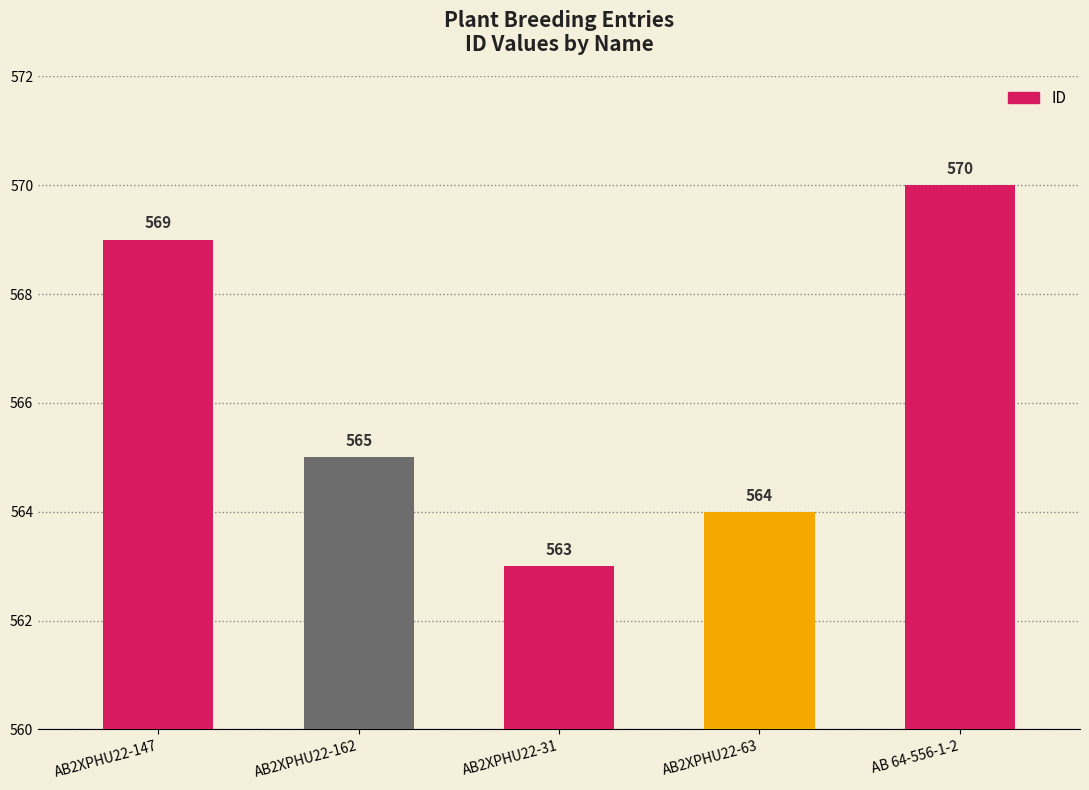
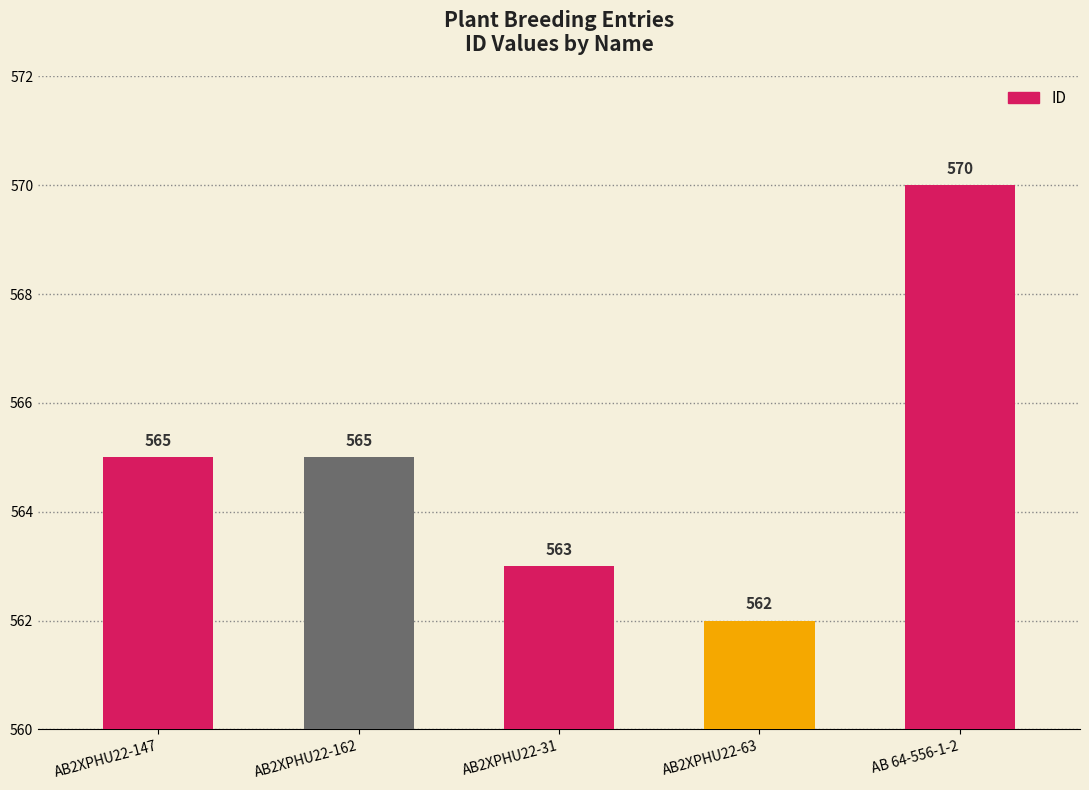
AB2XPHU22-147: 569 -> 565
AB2XPHU22-63: 564 -> 562
